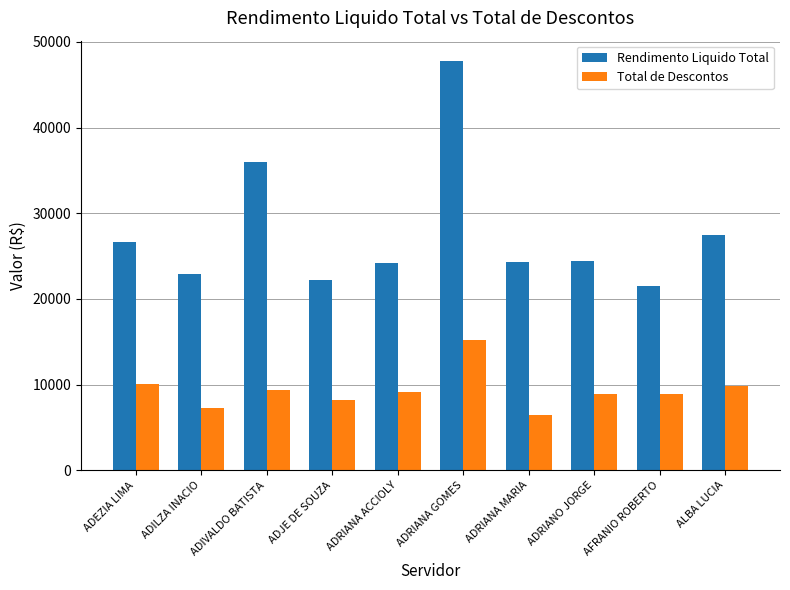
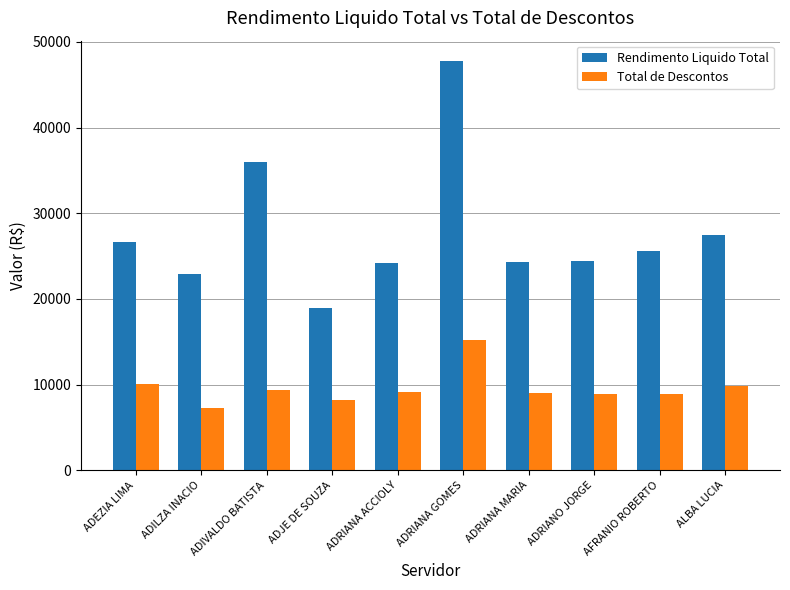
Rendimento Liquido Total, ADJE DE SOUZA: 22000 -> 19000
Total de Descontos, ADRIANA MARIA: 6000 -> 9000
Rendimento Liquido Total, AFRANIO ROBERTO: 22000 -> 26000
